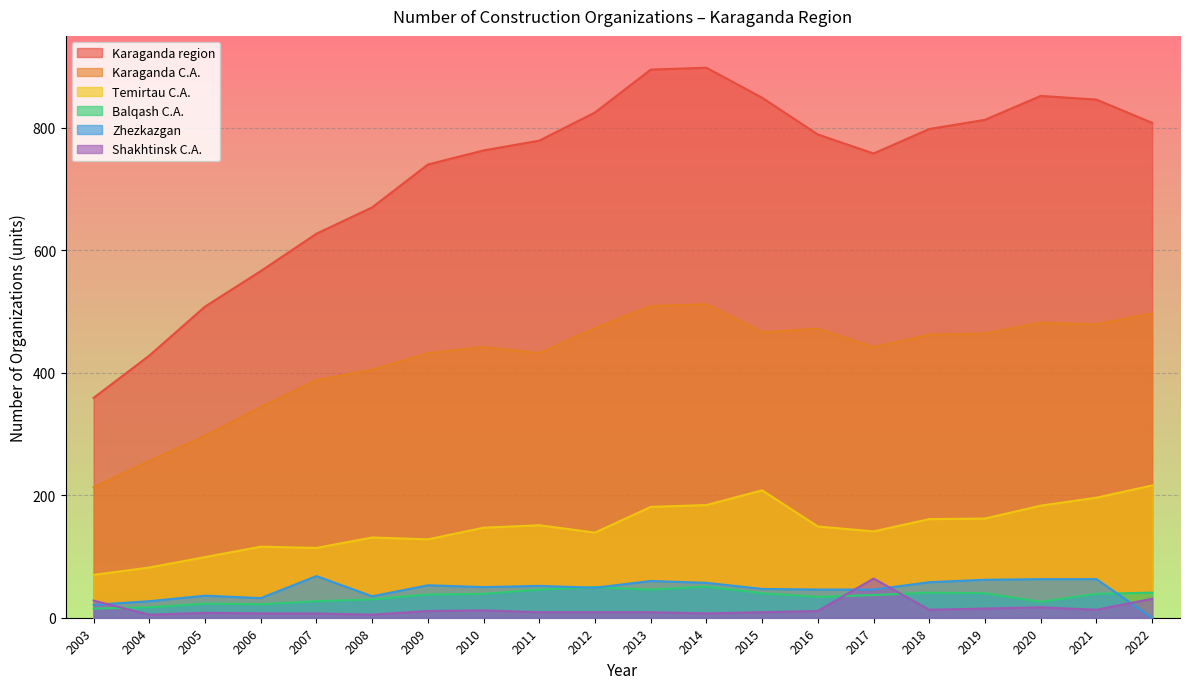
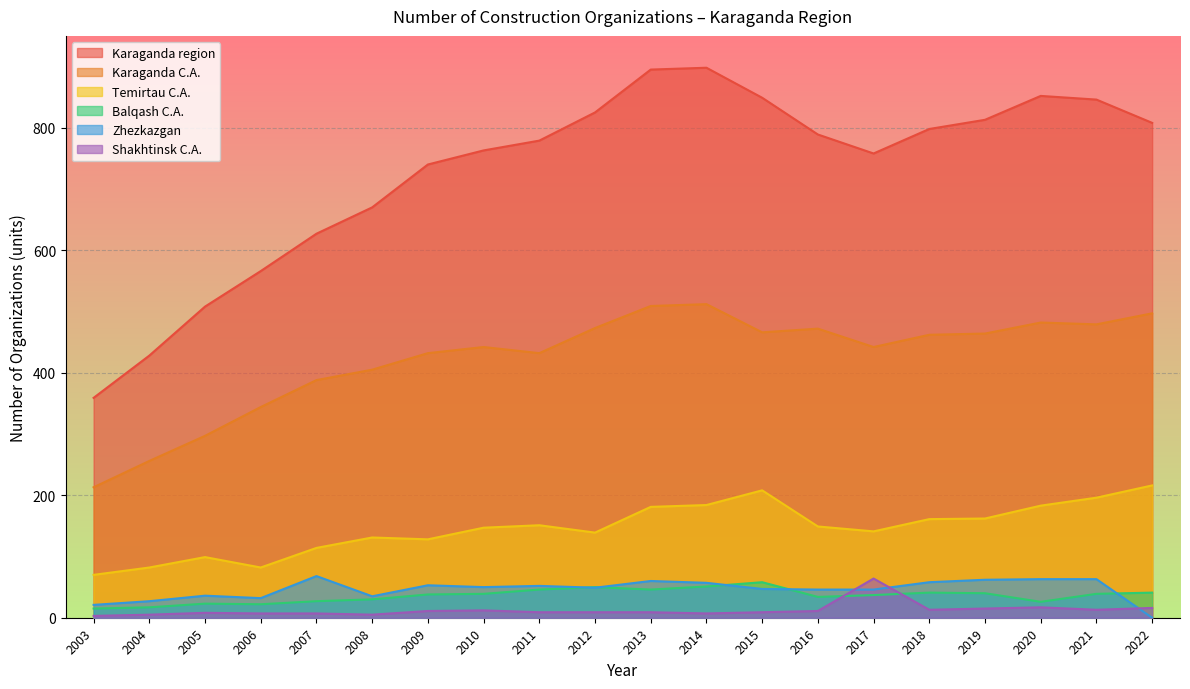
Shakhtinsk C.A., 2003: 30 -> 0
Temirtau C.A., 2006: 120 -> 80
Balqash C.A., 2015: 40 -> 60
Shakhtinsk C.A., 2022: 30 -> 20
